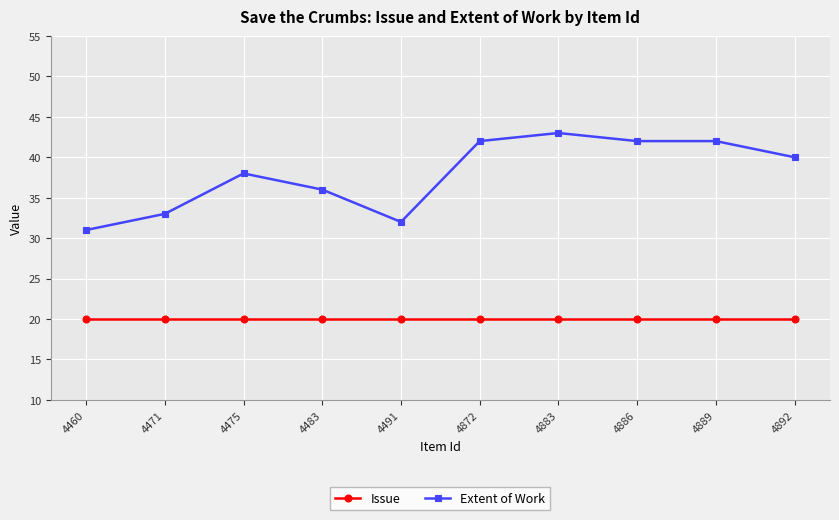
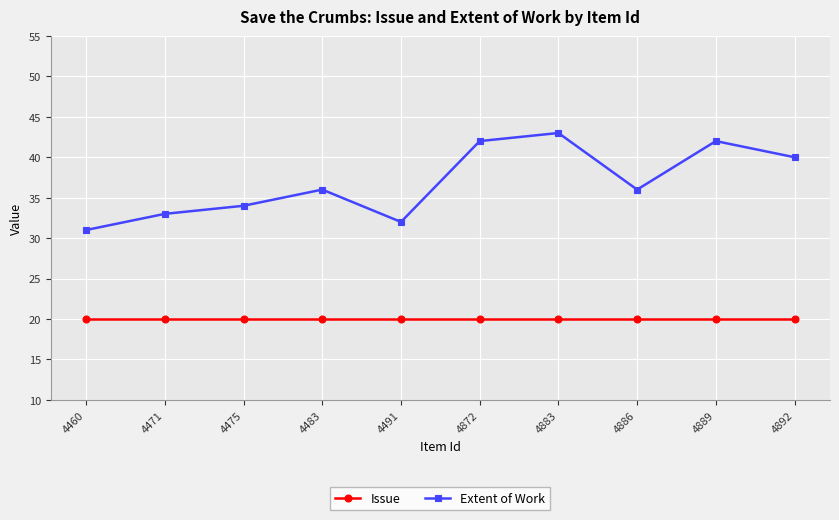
Extent of Work, 4475: 38 -> 34
Extent of Work, 4886: 42 -> 36
